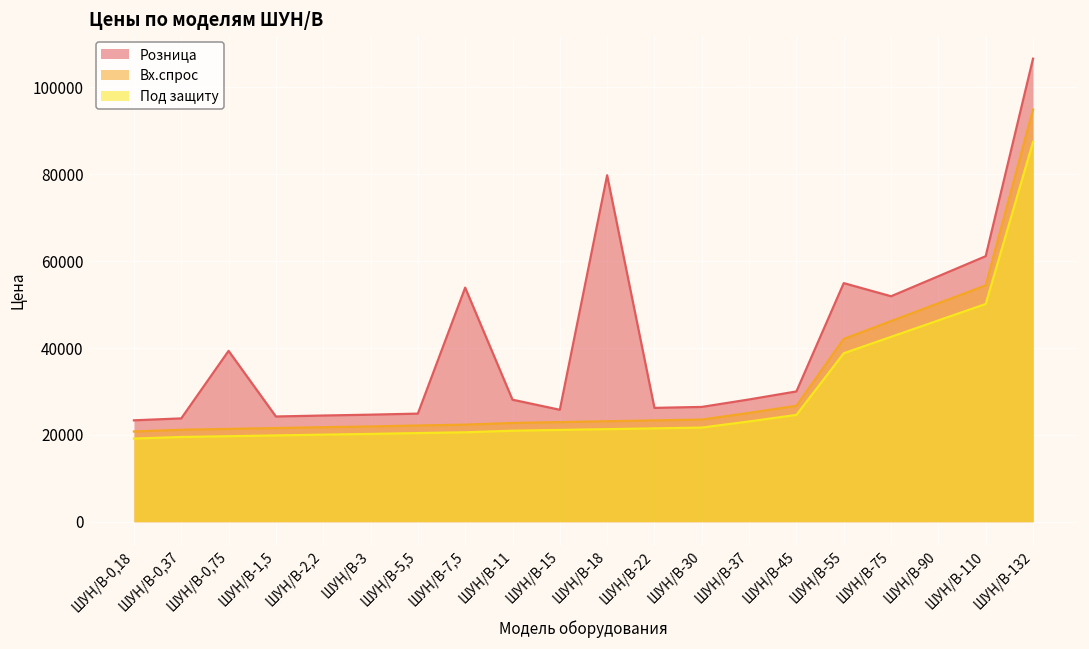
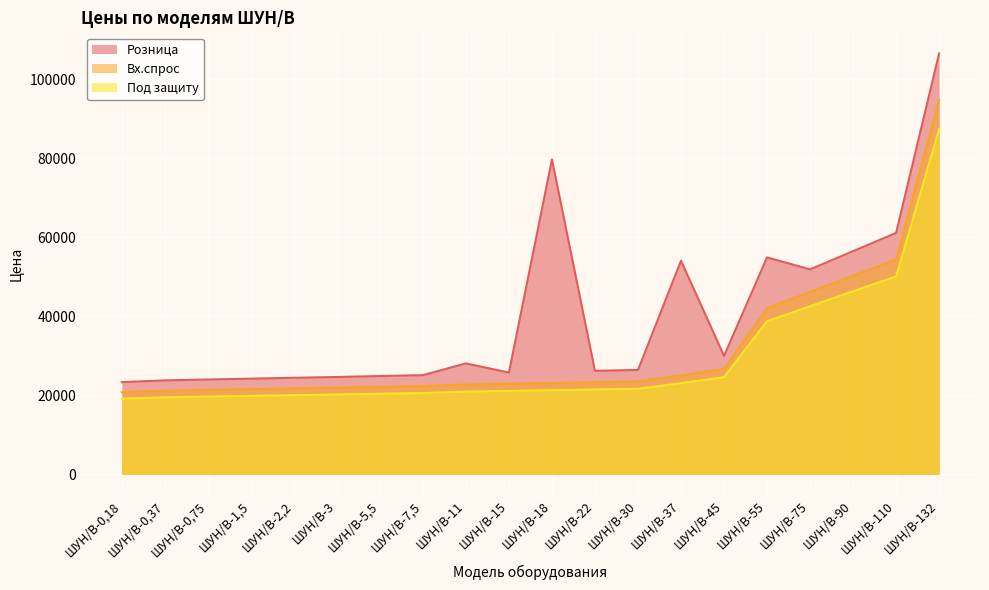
Розница, ШУН/В-0,75: 39000 -> 24000
Розница, ШУН/В-7,5: 54000 -> 25000
Розница, ШУН/В-37: 28000 -> 54000
